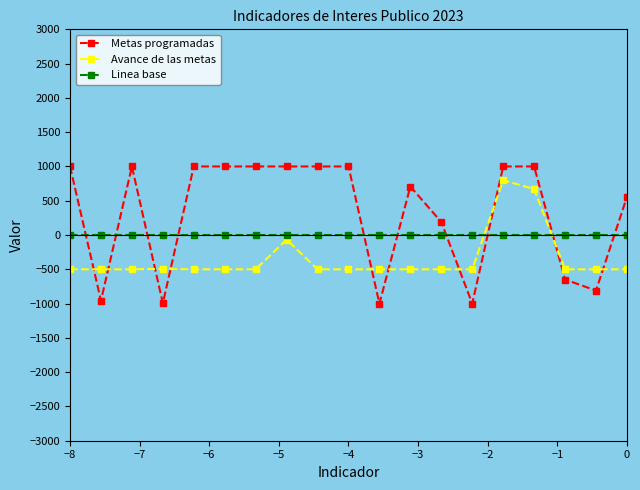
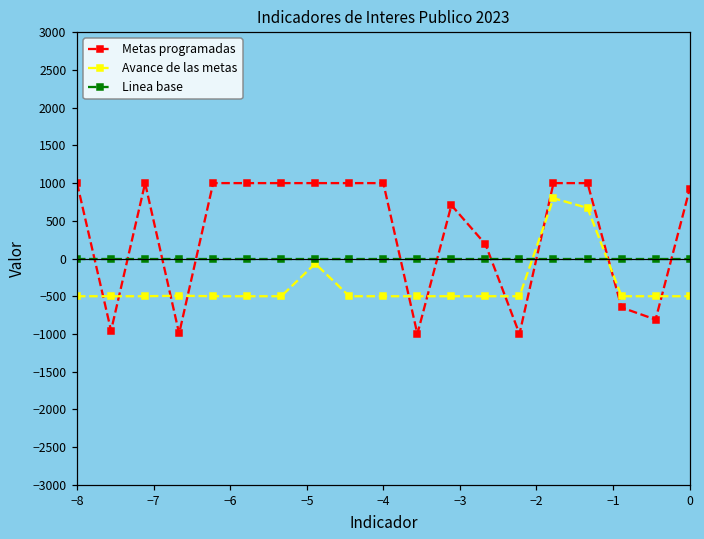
Metas programadas, 0: 600 -> 900
